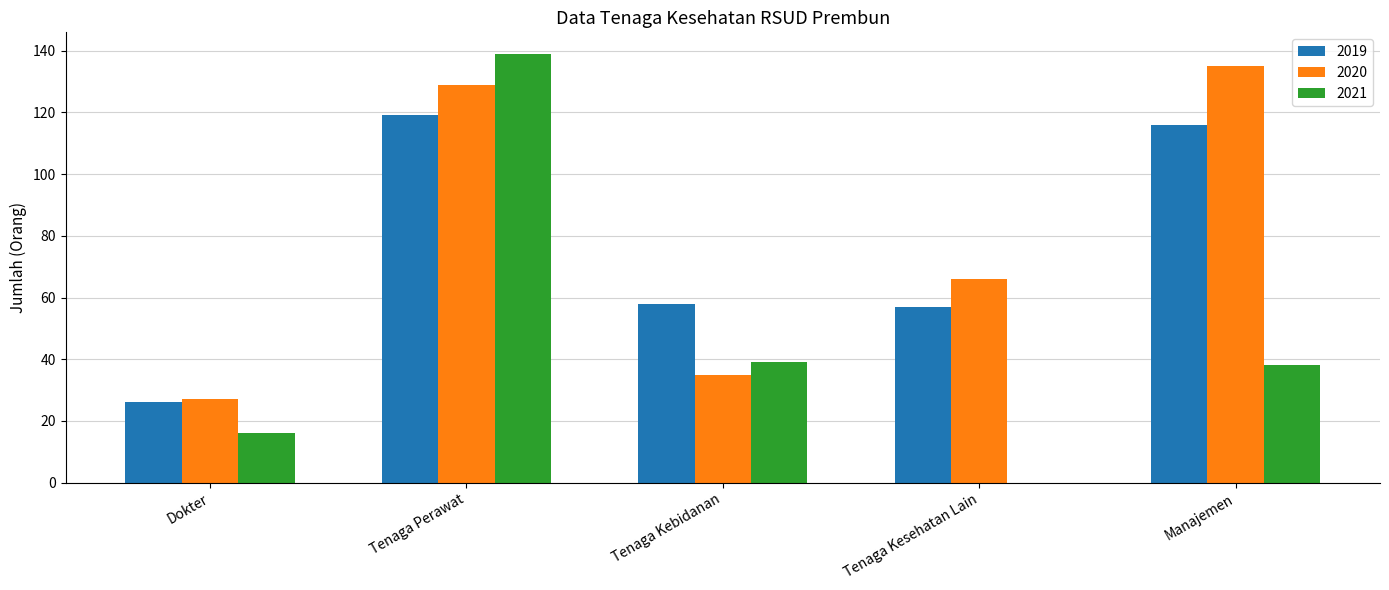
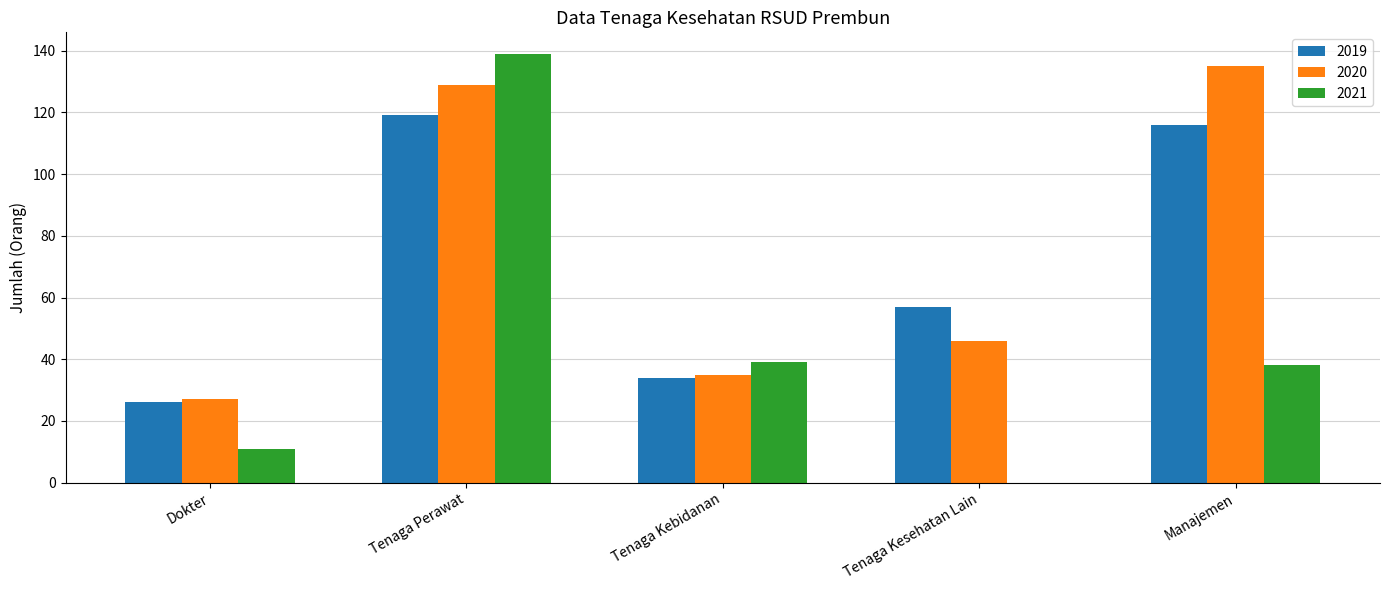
2021, Dokter: 16 -> 11
2019, Tenaga Kebidanan: 58 -> 34
2020, Tenaga Kesehatan Lain: 66 -> 46
